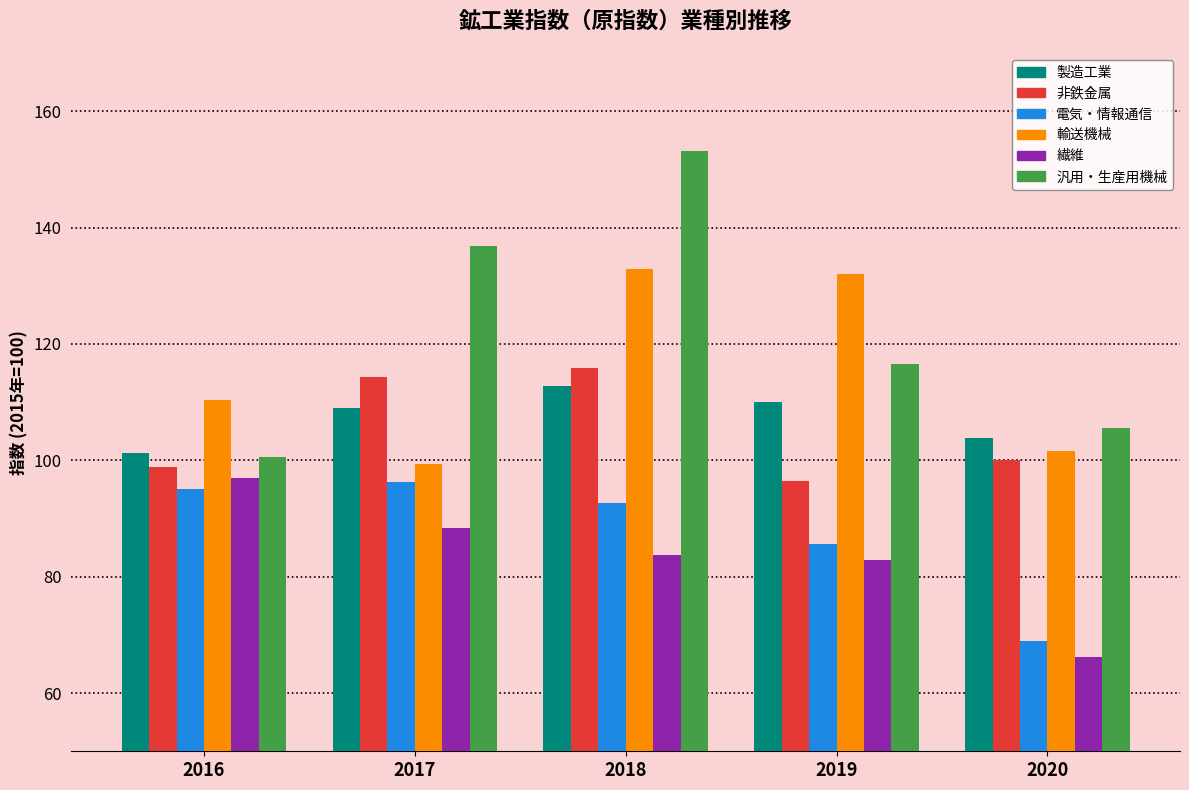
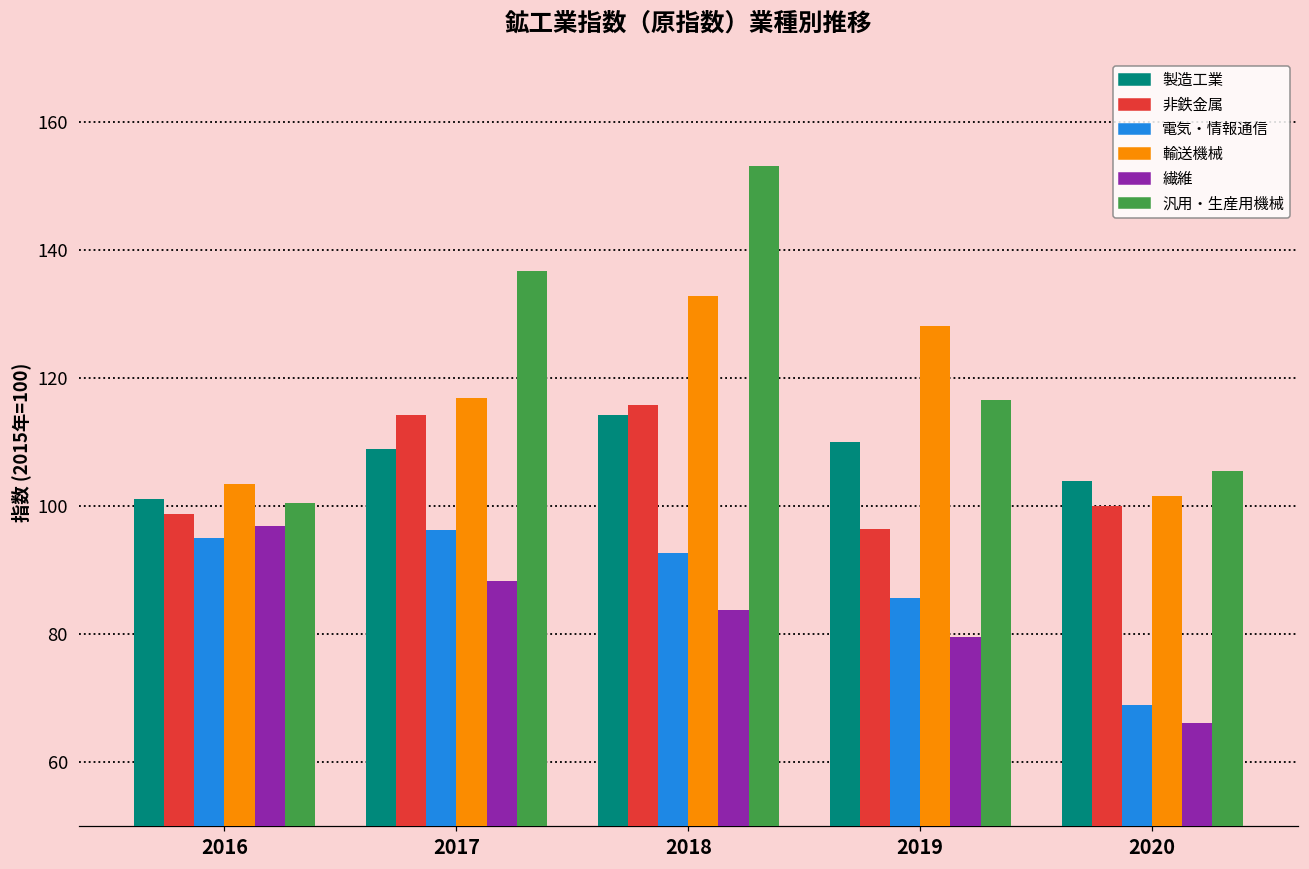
輸送機械, 2016: 110 -> 104
輸送機械, 2017: 99 -> 117
製造工業, 2018: 113 -> 114
輸送機械, 2019: 132 -> 128
繊維, 2019: 83 -> 80
